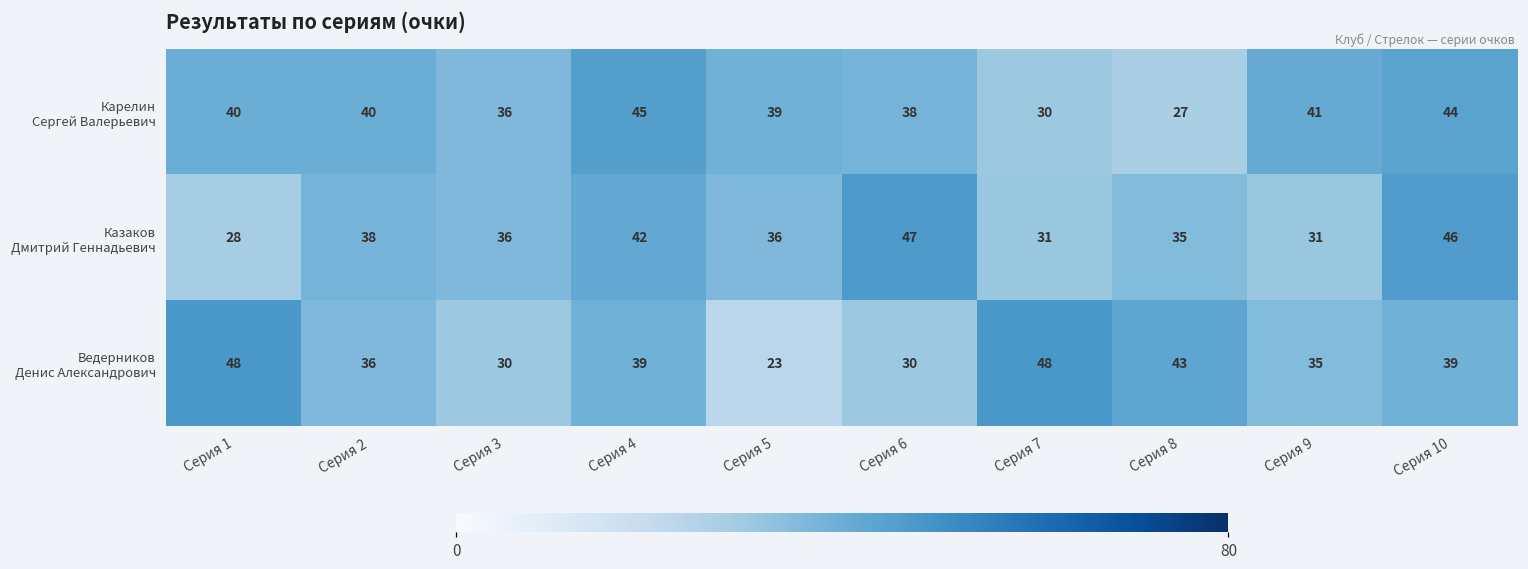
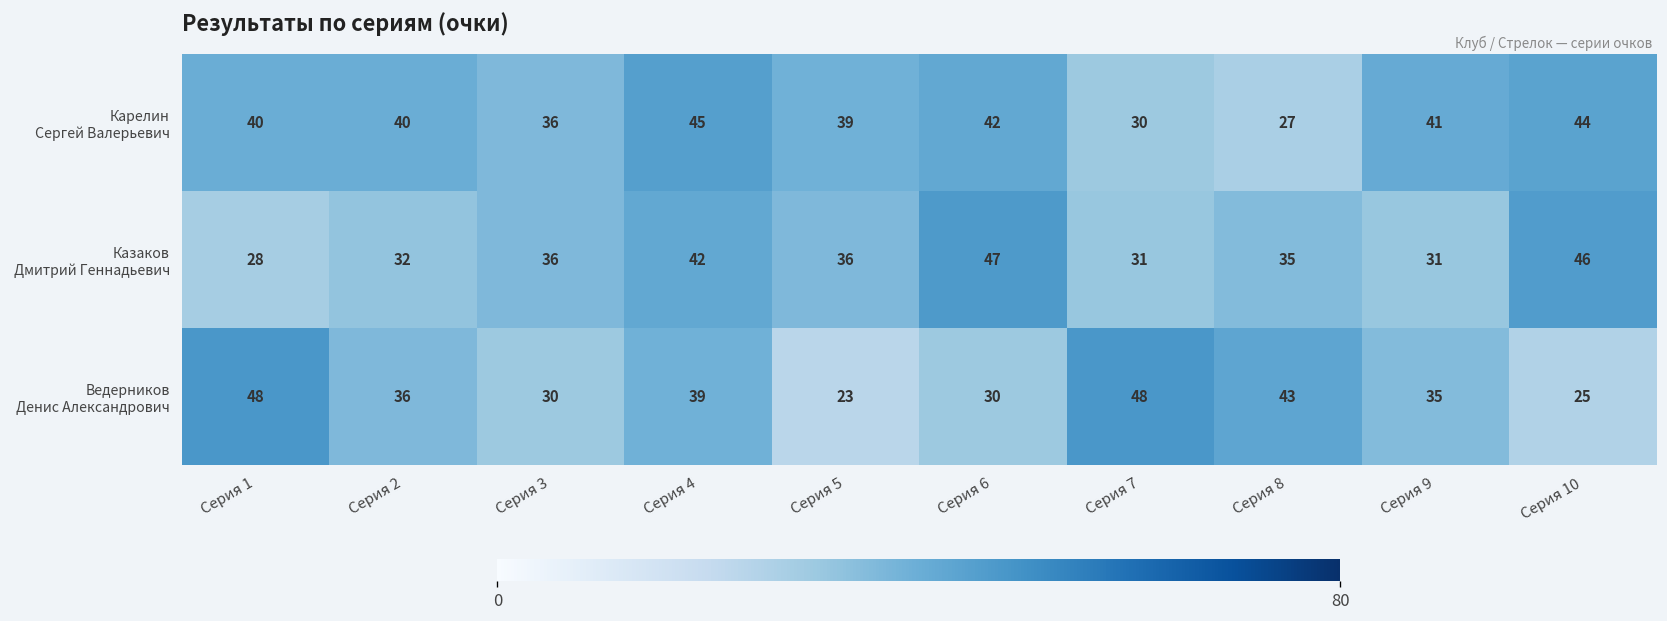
Карелин Сергей Валерьевич, Серия 6: 38 -> 42
Казаков Дмитрий Геннадьевич, Серия 2: 38 -> 32
Ведерников Денис Александрович, Серия 10: 39 -> 25
